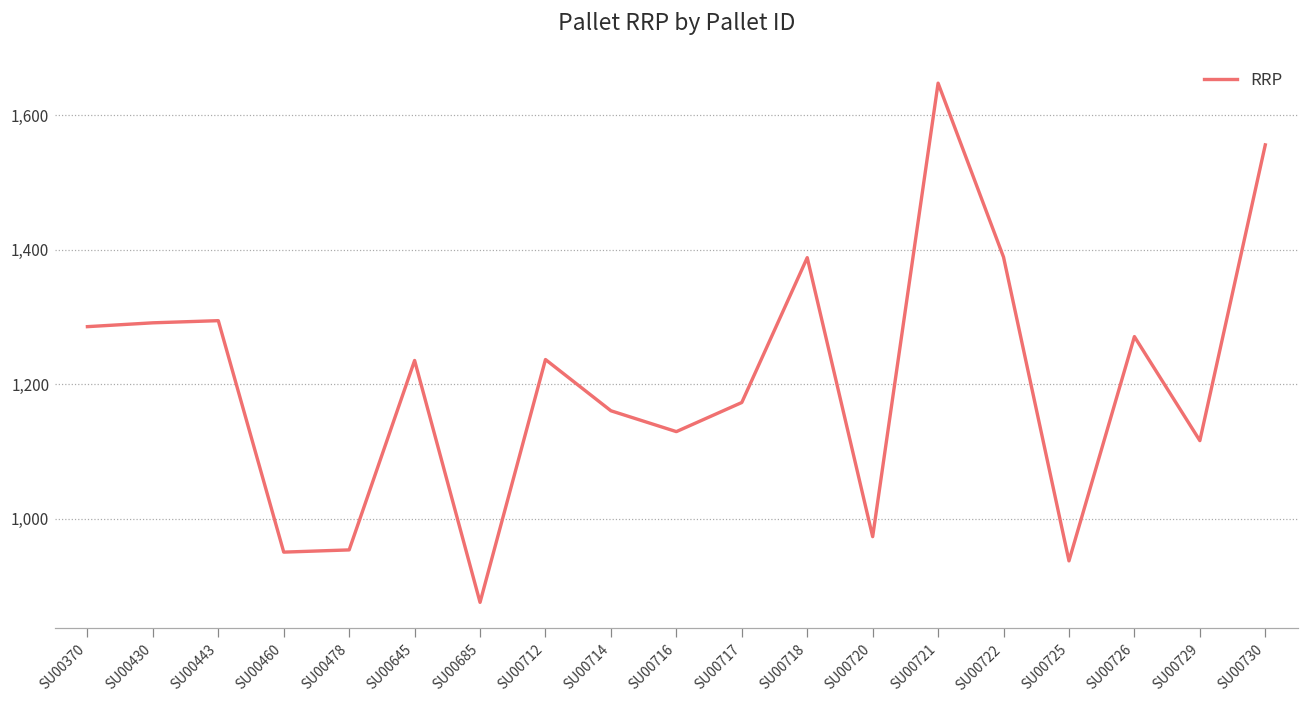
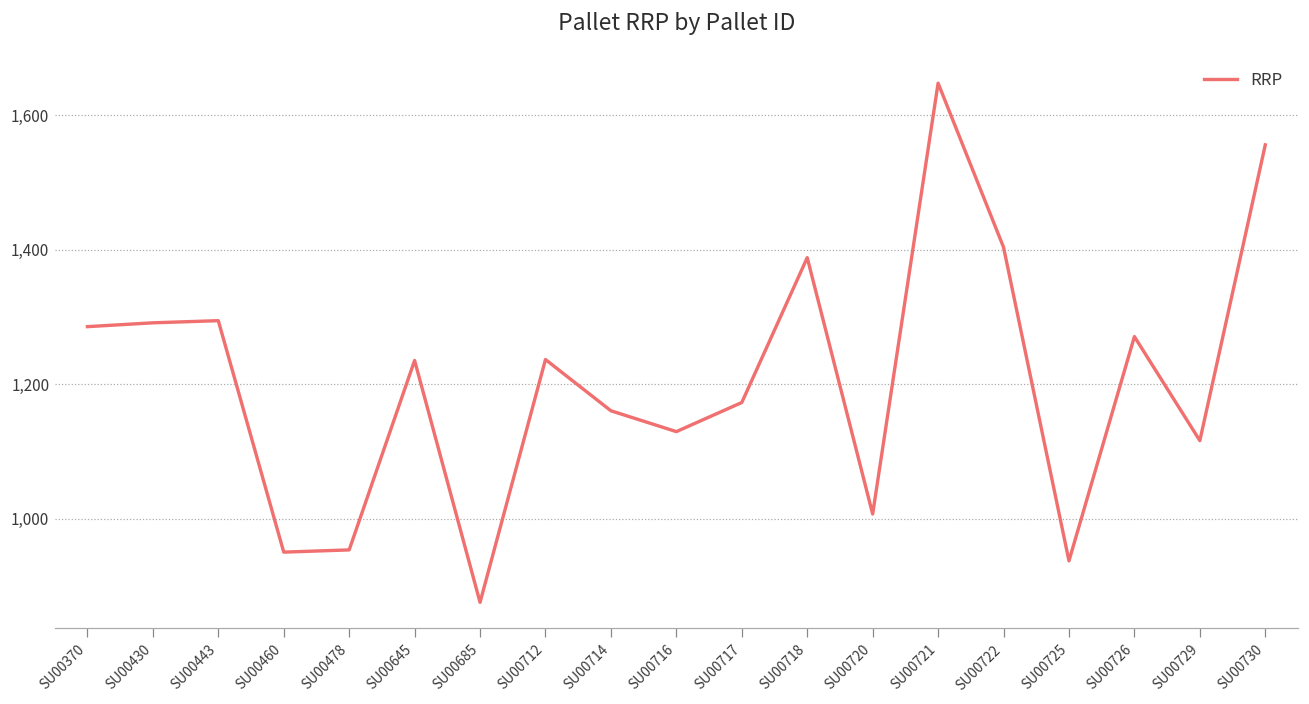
SU00720: 970 -> 1,010
SU00722: 1,390 -> 1,400
